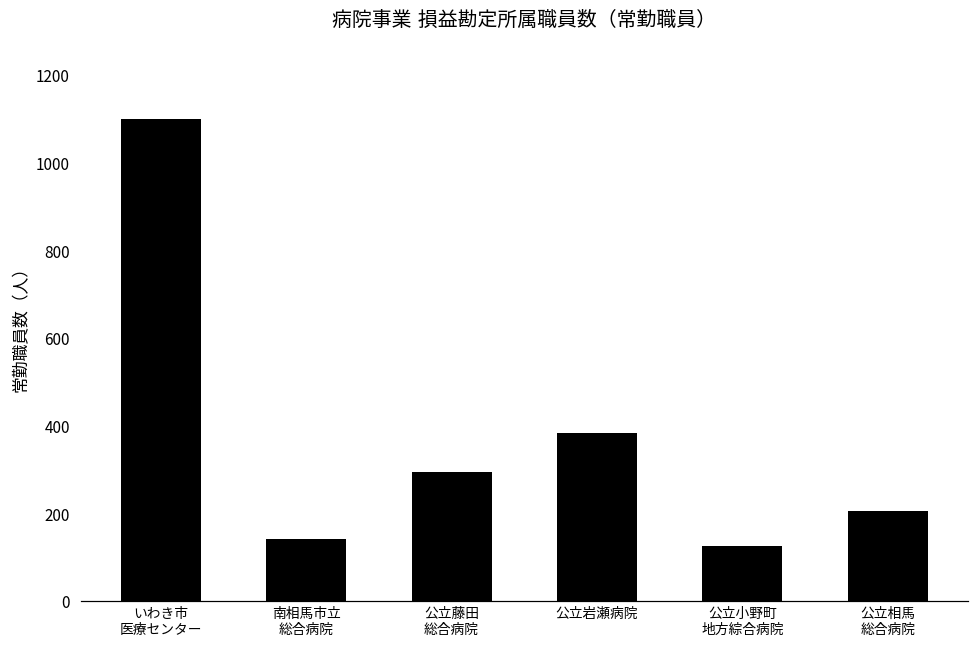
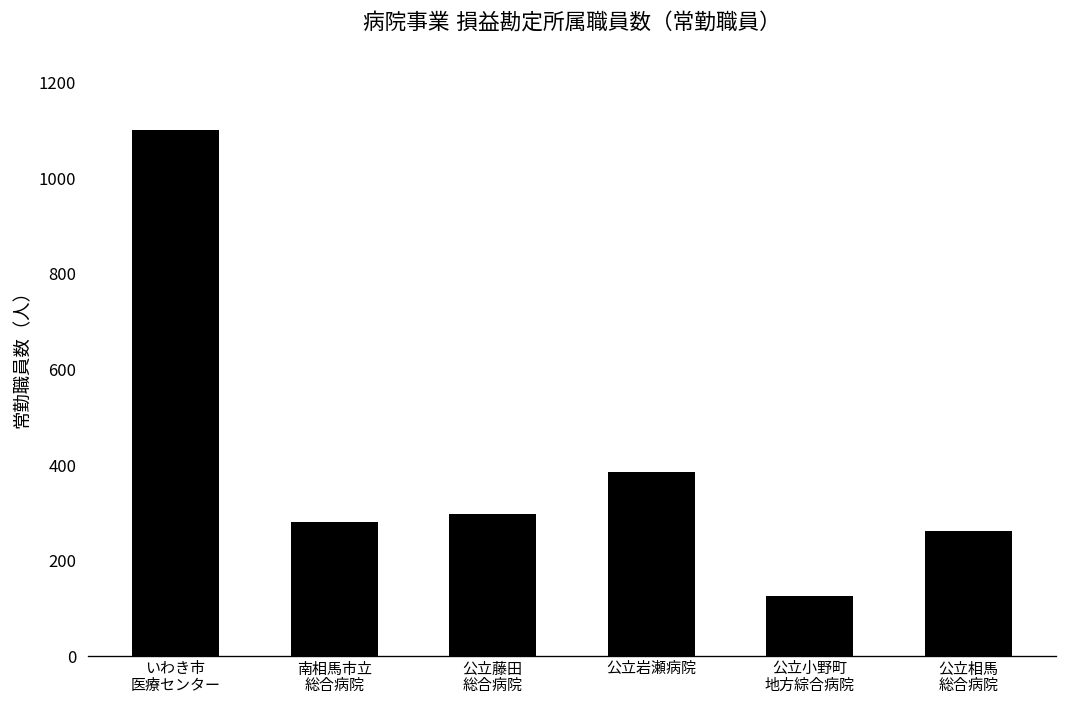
南相馬市立 総合病院: 140 -> 280
公立相馬 総合病院: 210 -> 260
